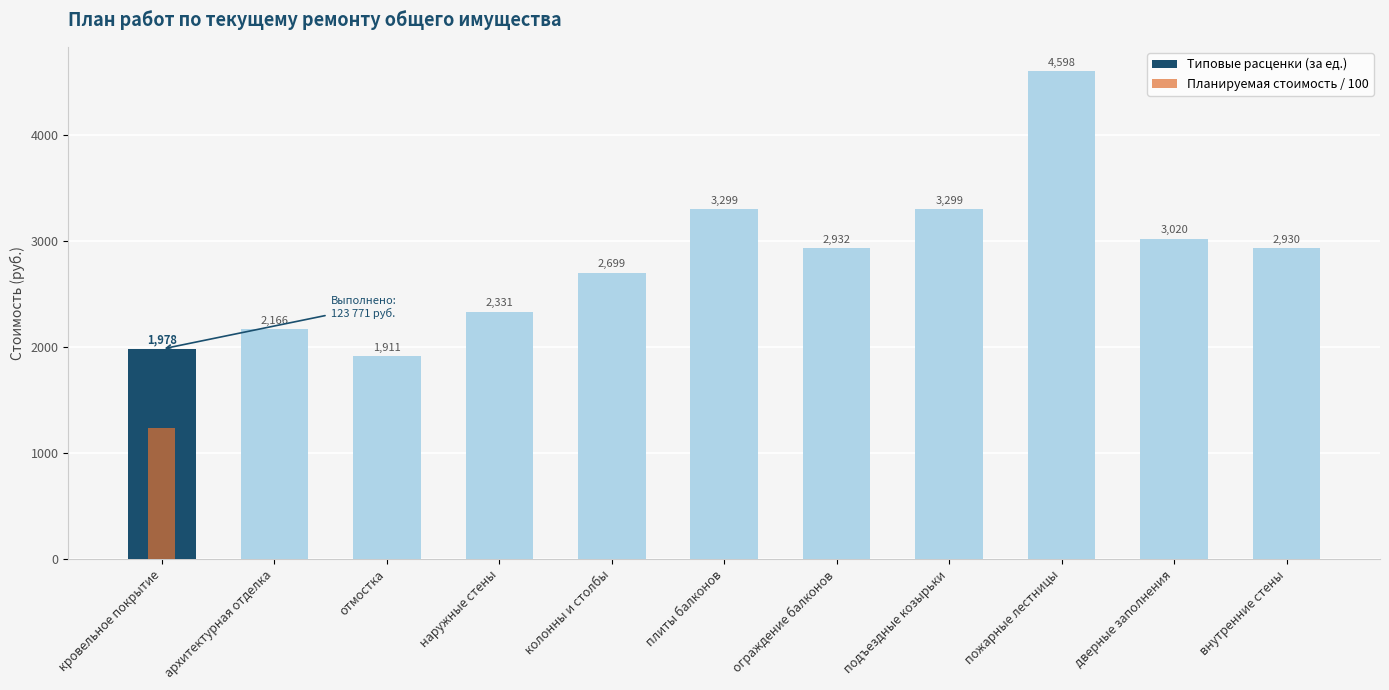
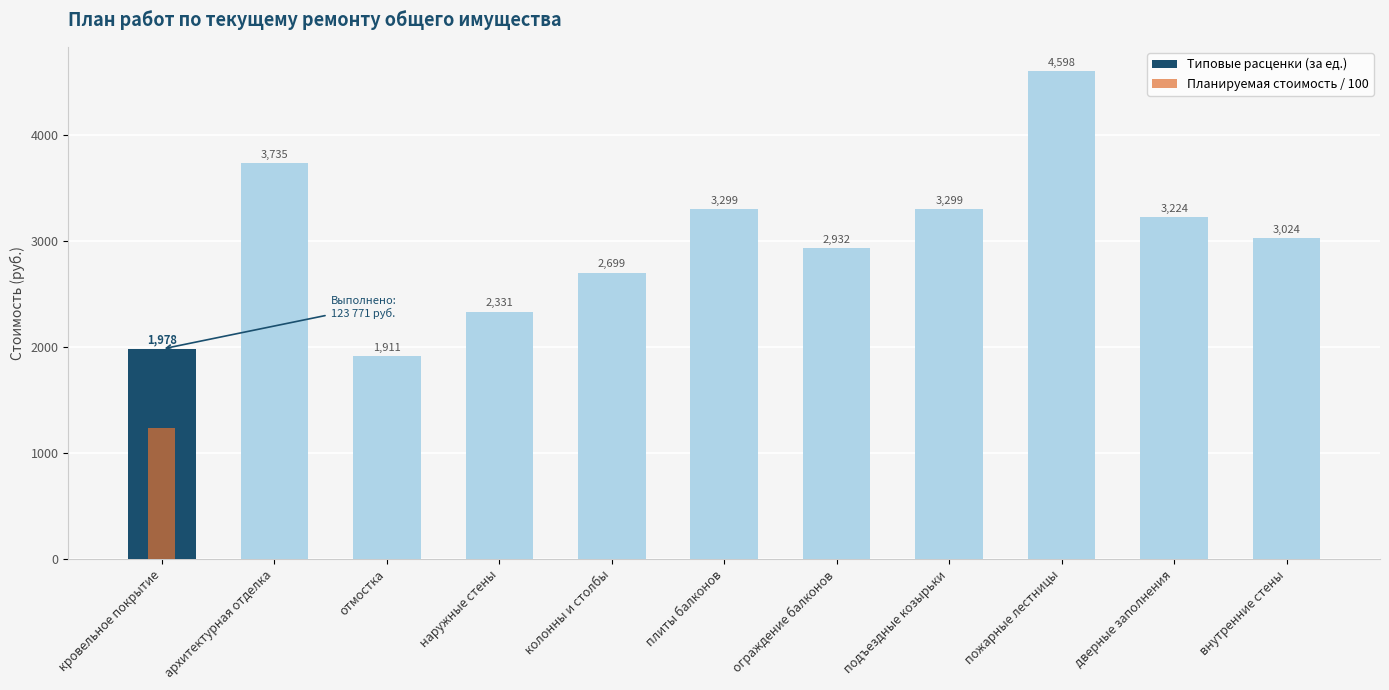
Типовые расценки (за ед.), архитектурная отделка: 2,166 -> 3,735
Типовые расценки (за ед.), дверные заполнения: 3,020 -> 3,224
Типовые расценки (за ед.), внутренние стены: 2,930 -> 3,024
